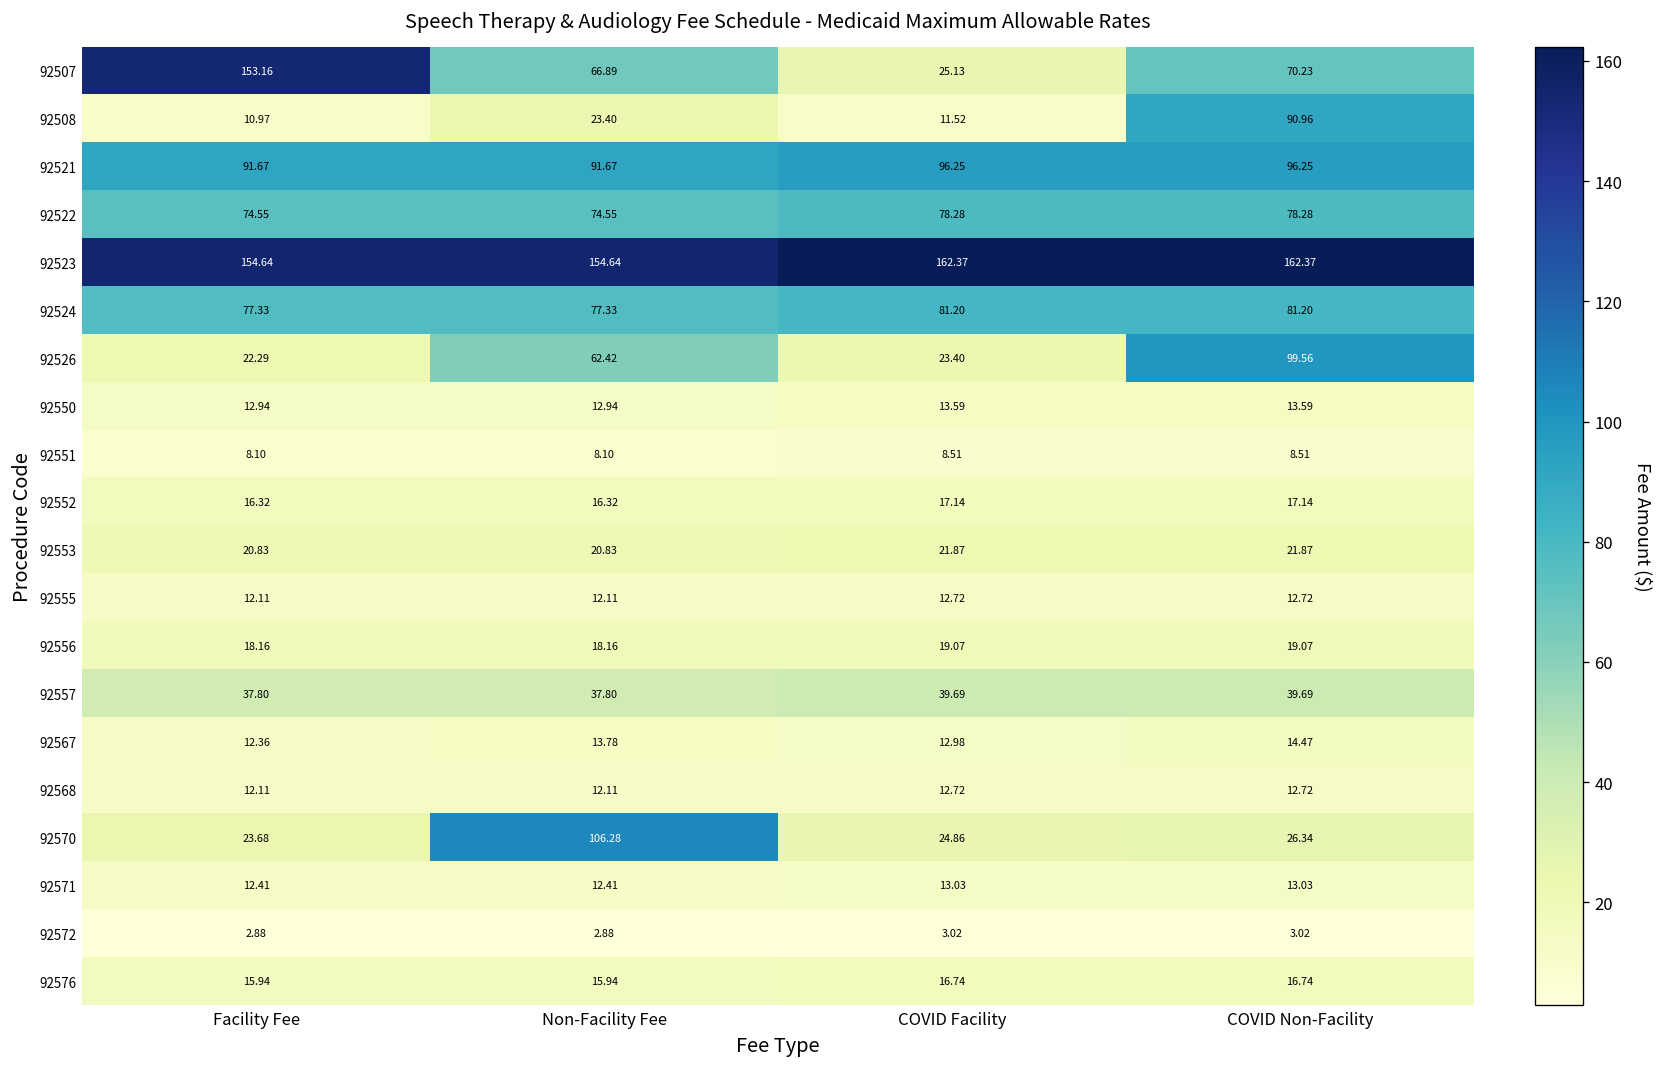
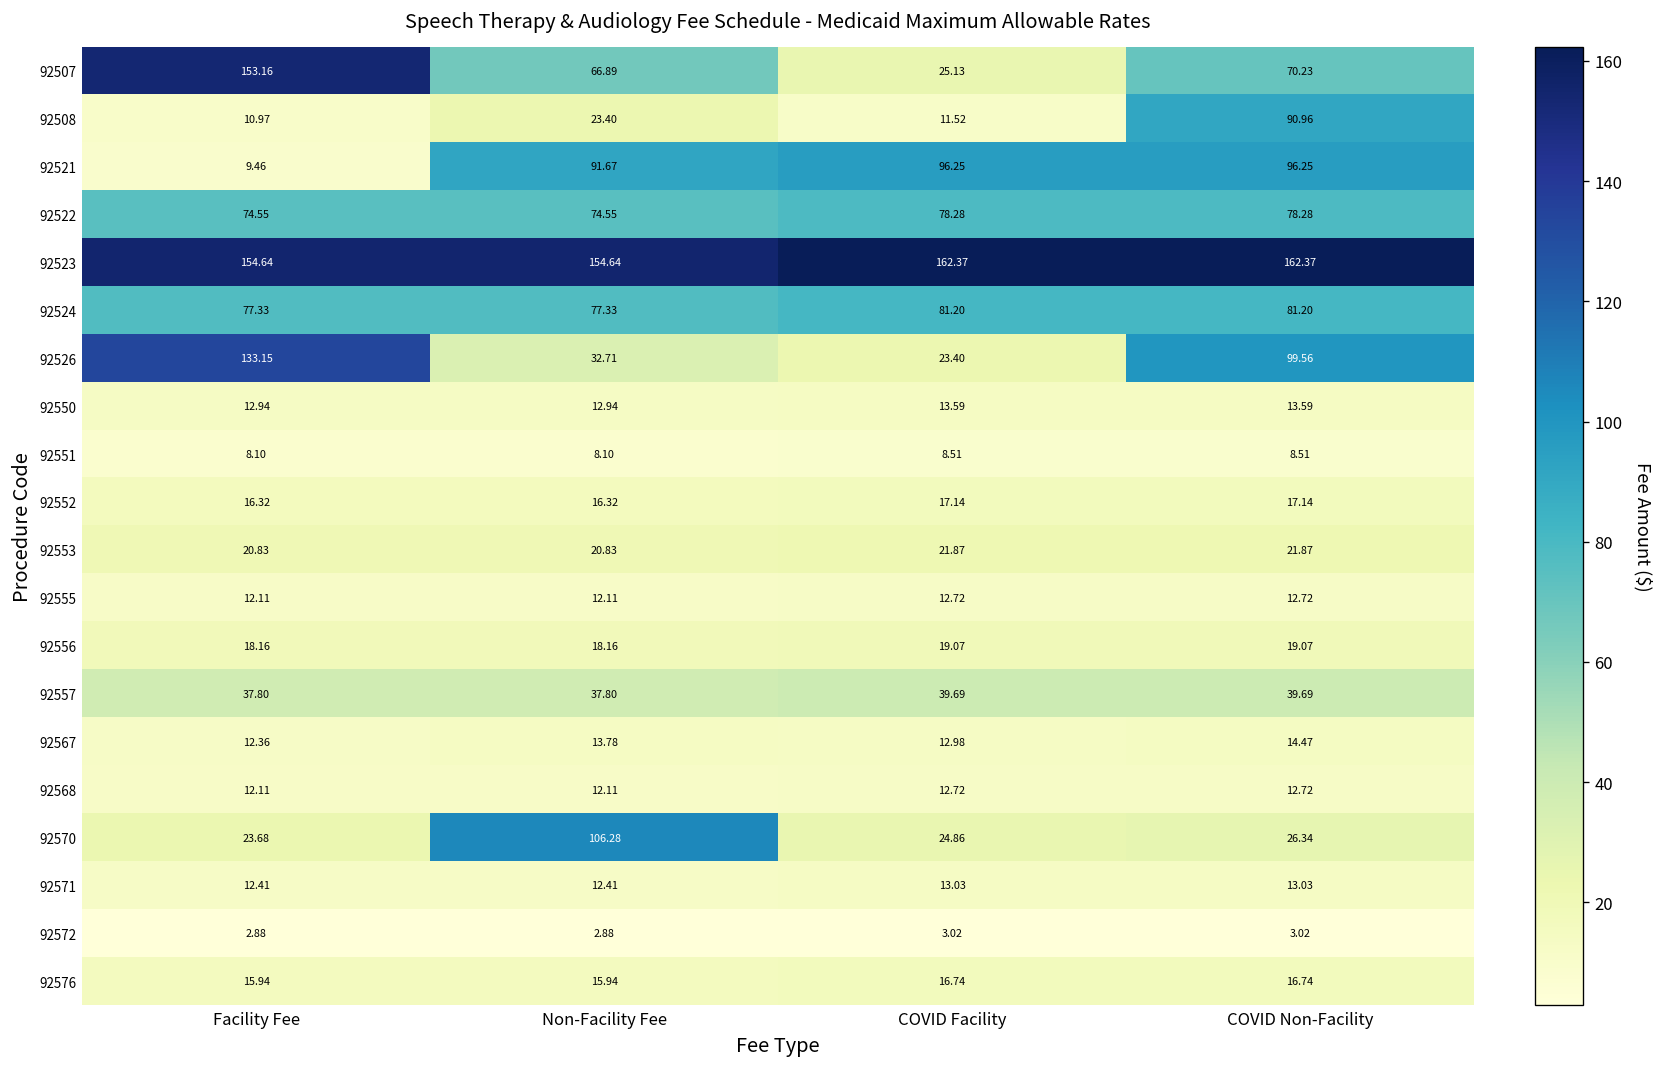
92521, Facility Fee: 91.67 -> 9.46
92526, Facility Fee: 22.29 -> 133.15
92526, Non-Facility Fee: 62.42 -> 32.71
